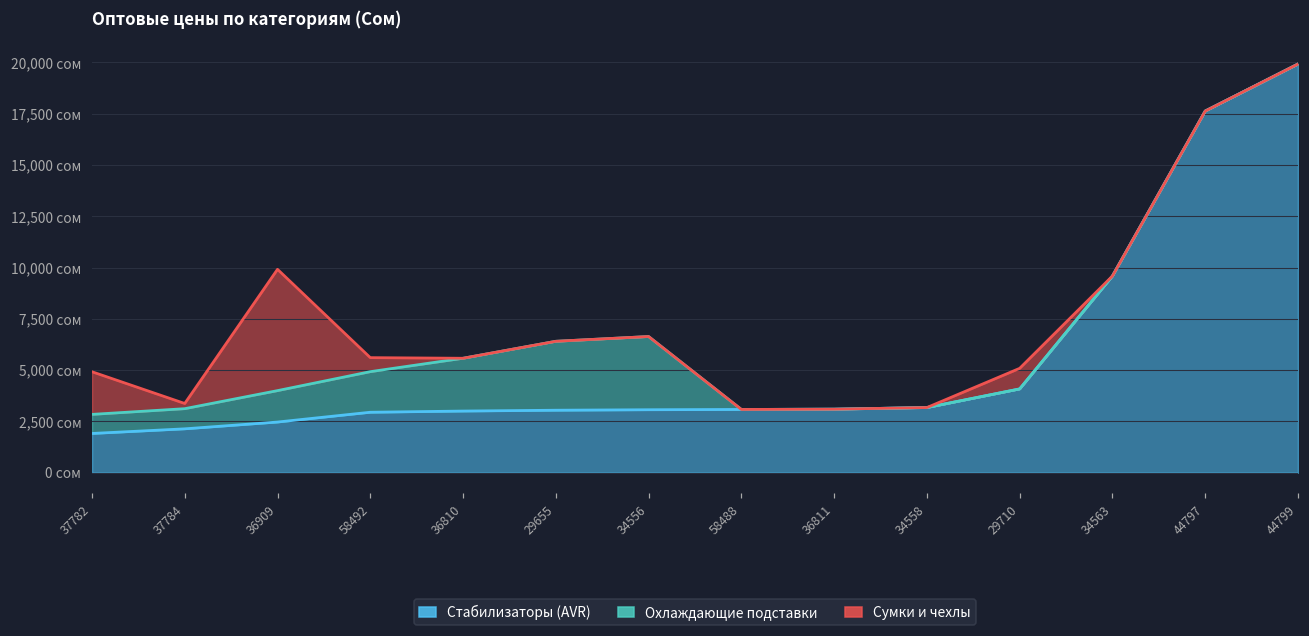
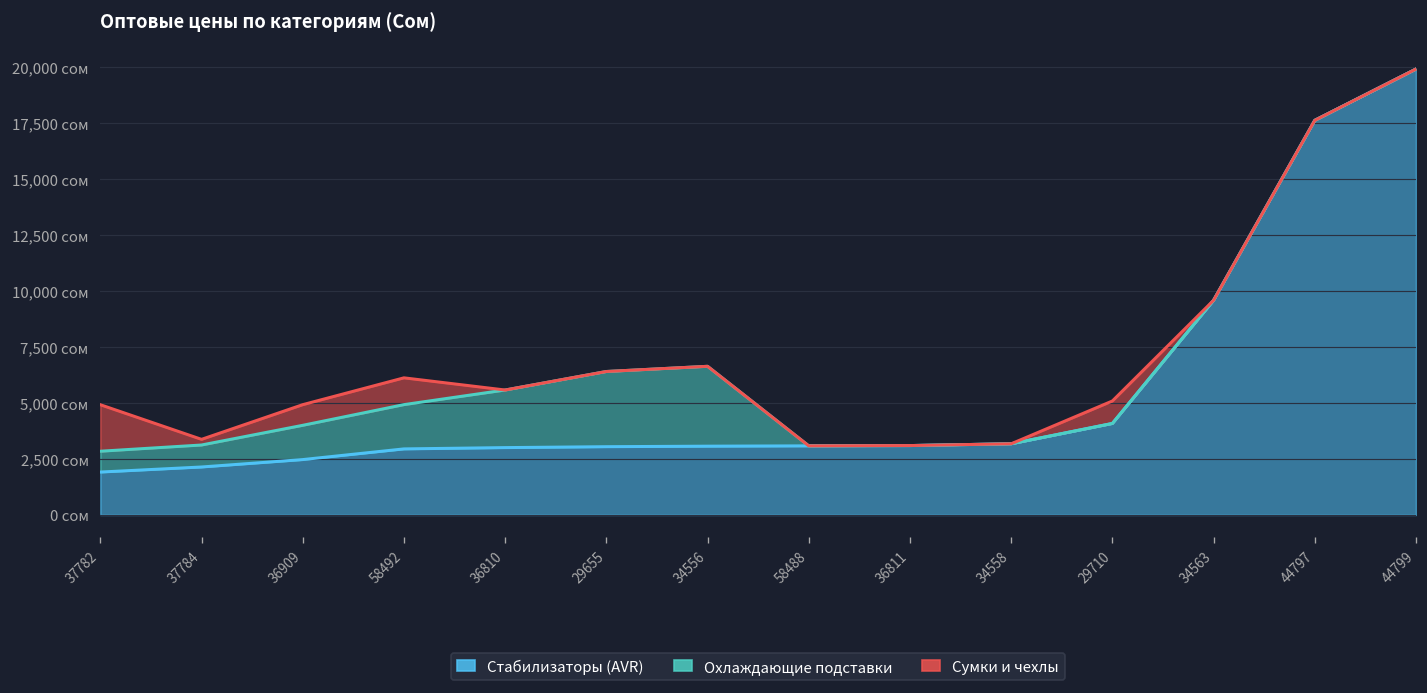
Сумки и чехлы, 36909: 5,900 сом -> 900 сом
Сумки и чехлы, 58492: 700 сом -> 1,200 сом
